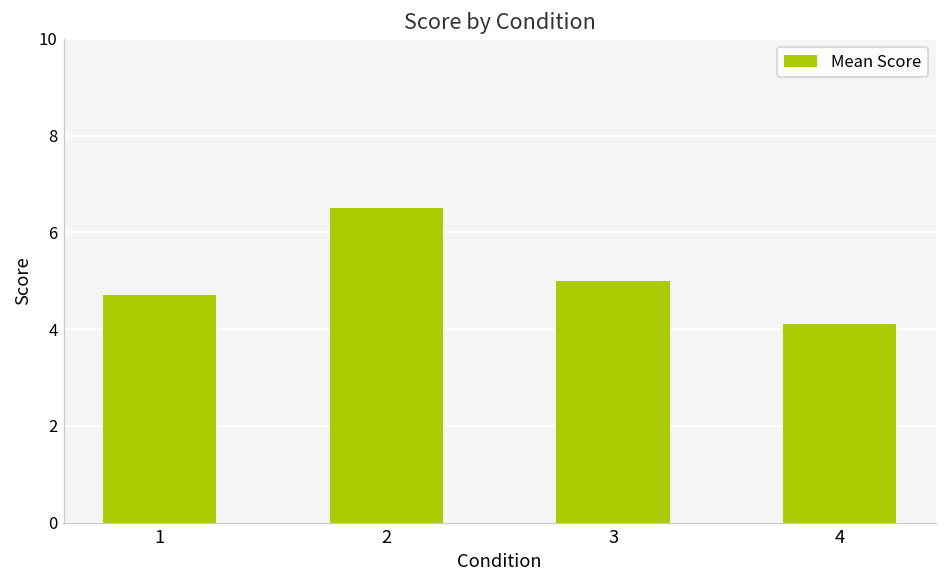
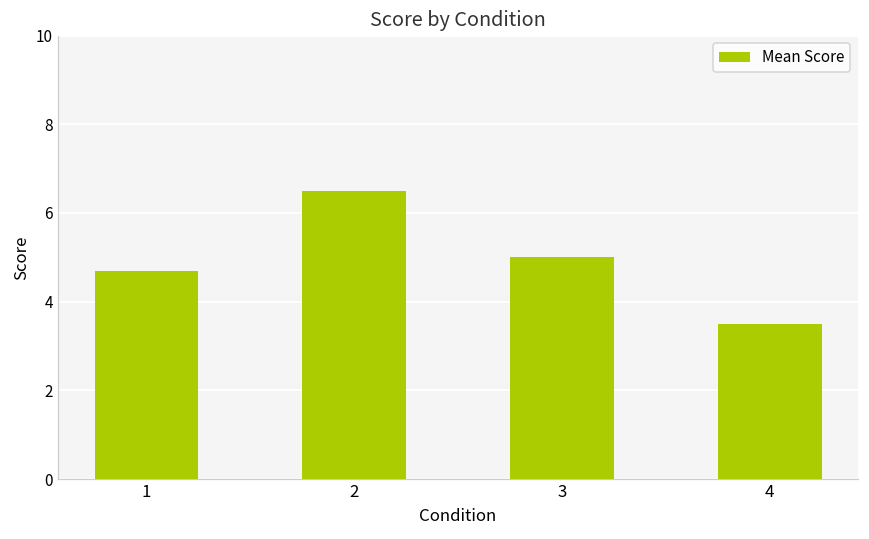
4: 4.1 -> 3.5
